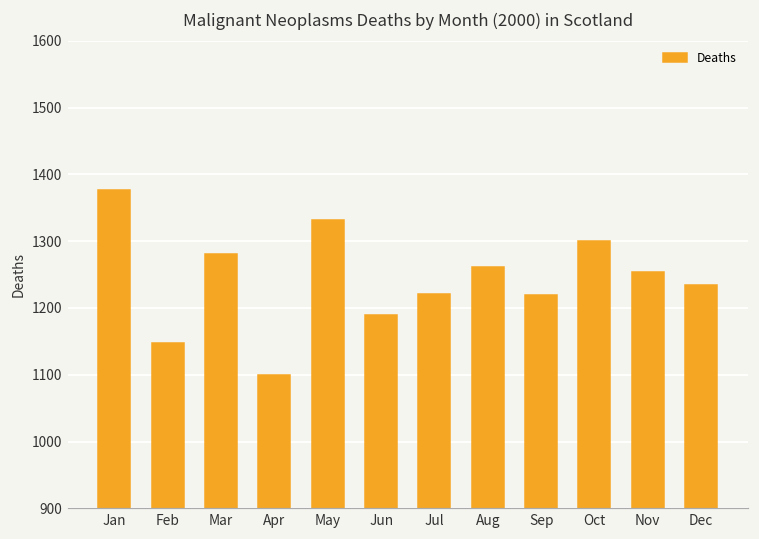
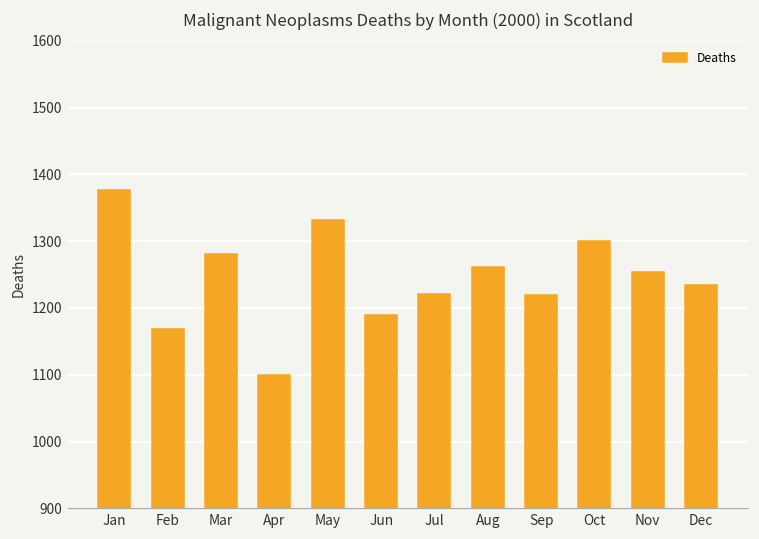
Feb: 1150 -> 1170
